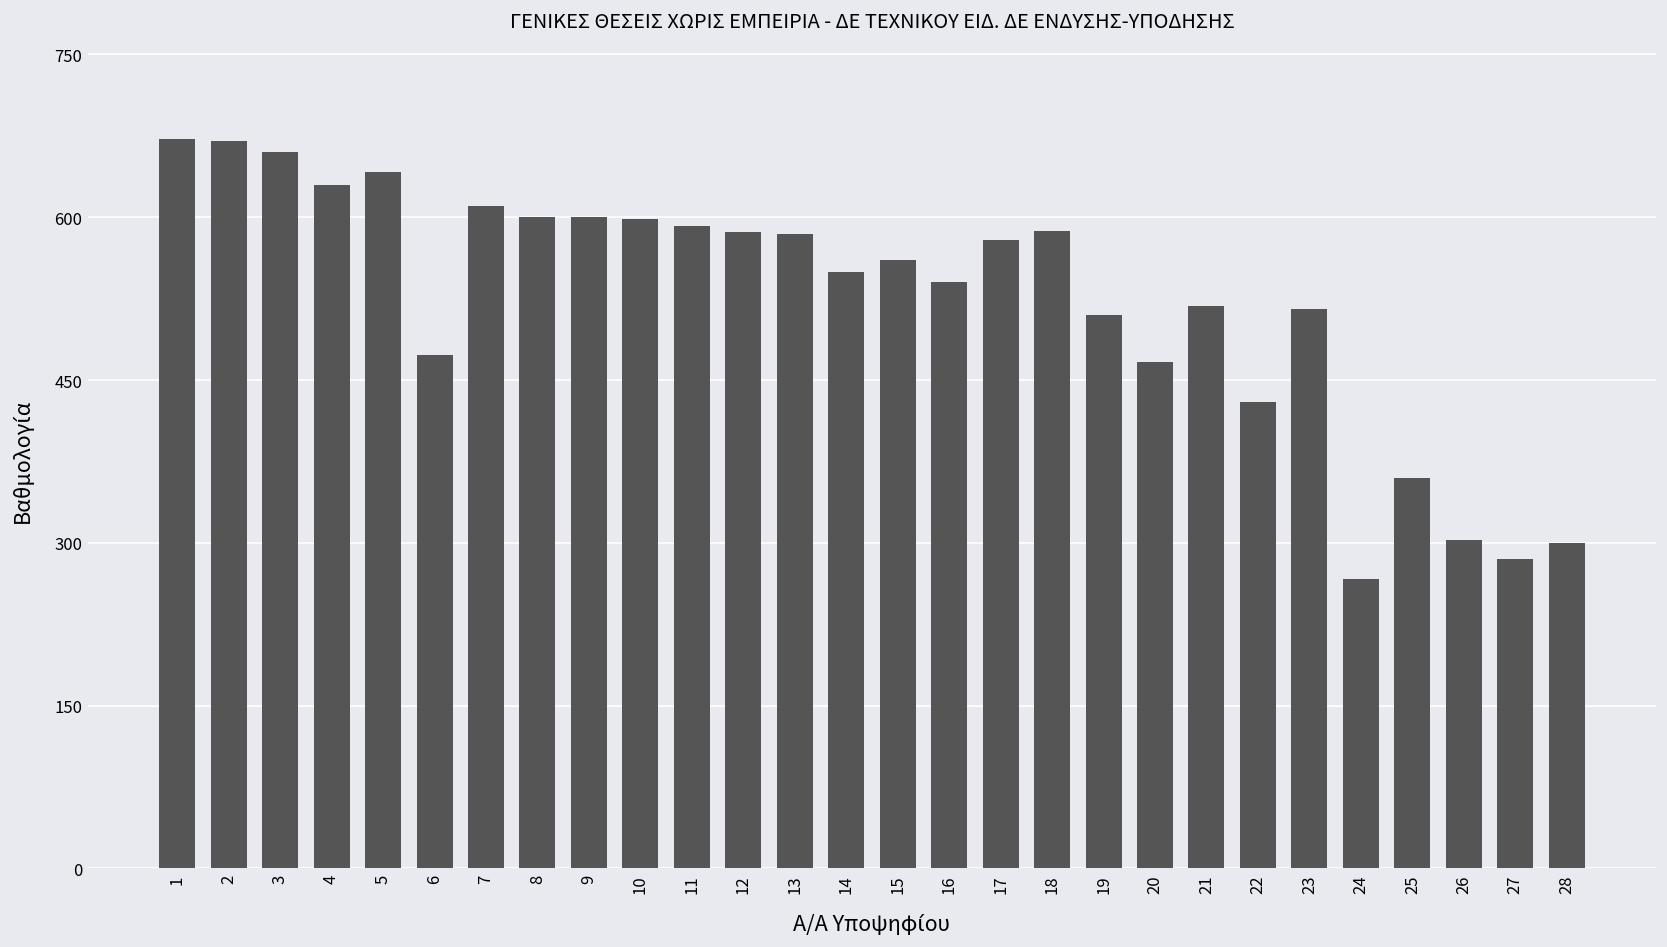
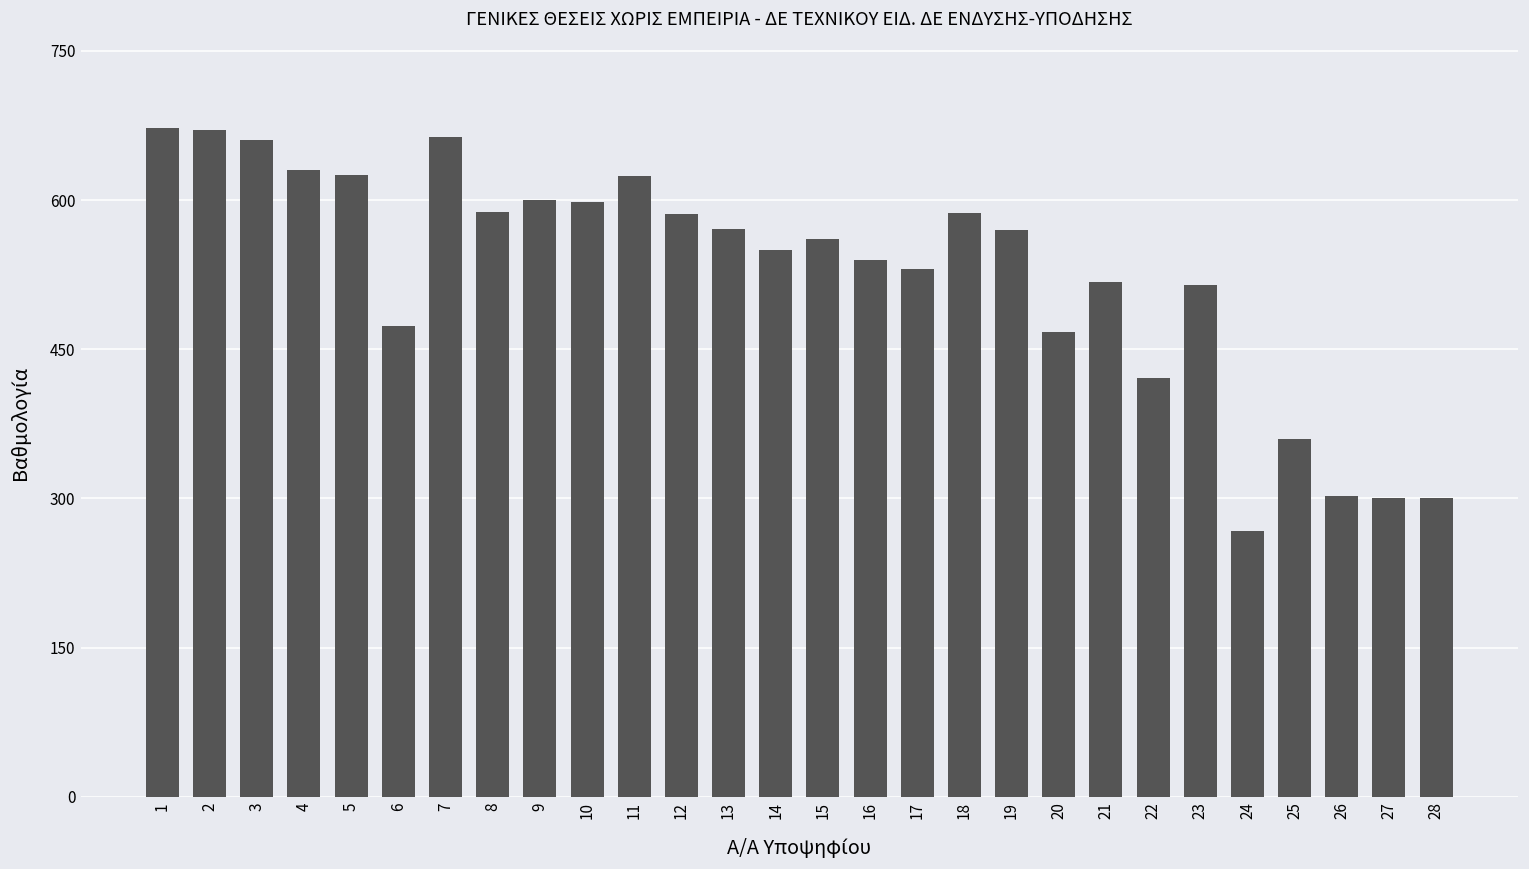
5: 640 -> 630
7: 610 -> 660
8: 600 -> 590
11: 590 -> 620
13: 590 -> 570
17: 580 -> 530
19: 510 -> 570
22: 430 -> 420
27: 290 -> 300
